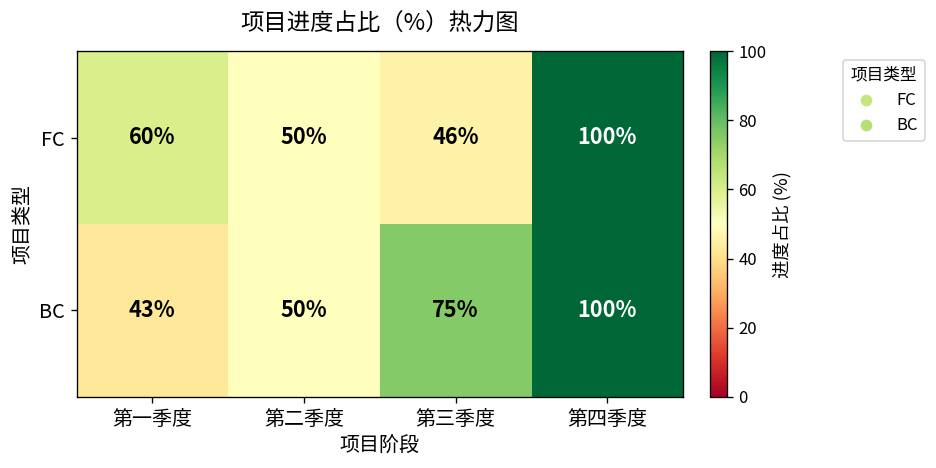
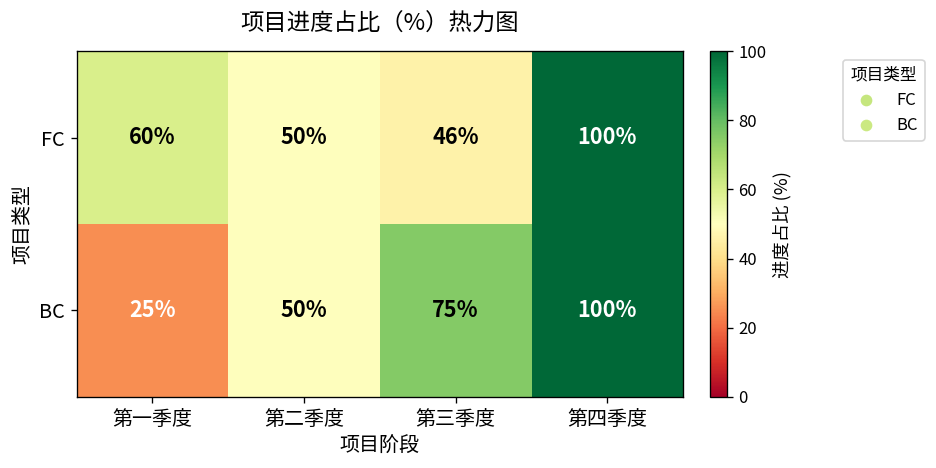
BC, 第一季度: 43% -> 25%
